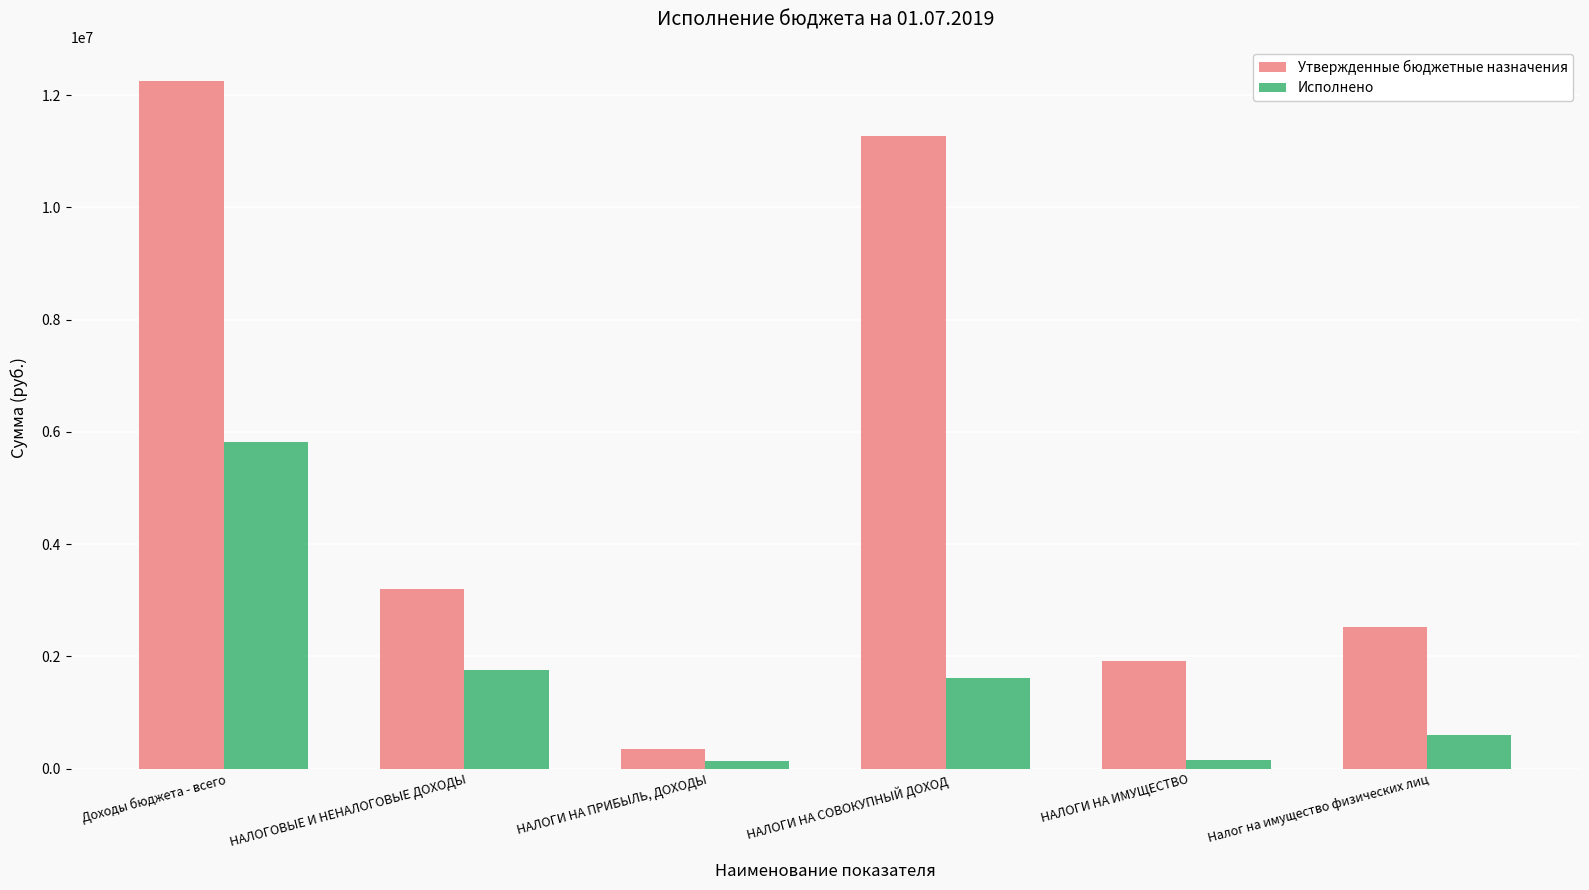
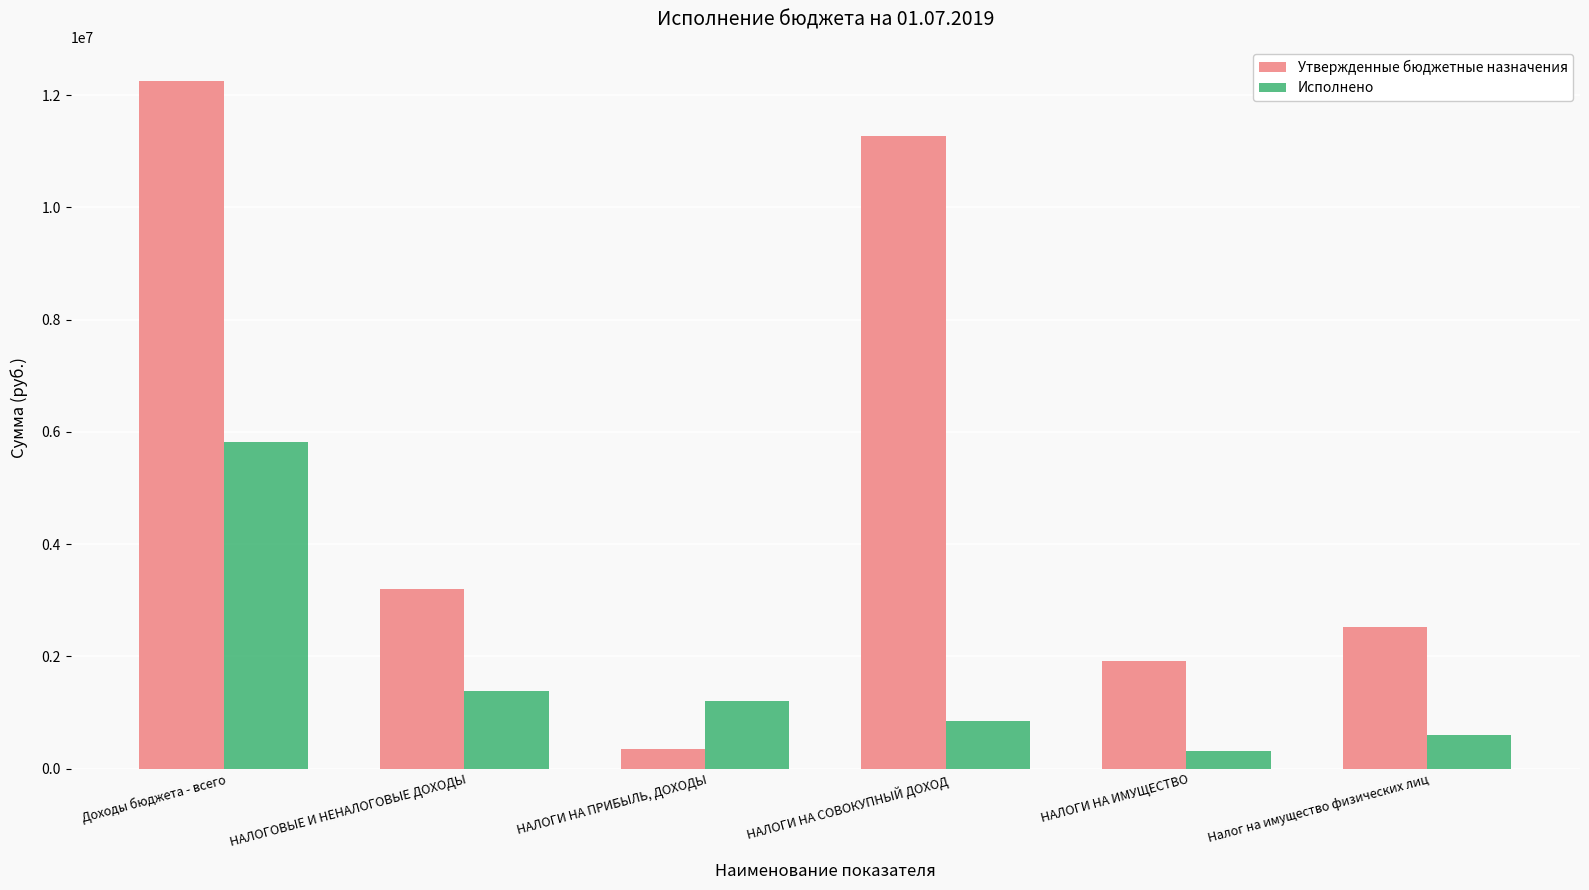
Исполнено, НАЛОГОВЫЕ И НЕНАЛОГОВЫЕ ДОХОДЫ: 1800000 -> 1400000
Исполнено, НАЛОГИ НА ПРИБЫЛЬ, ДОХОДЫ: 100000 -> 1200000
Исполнено, НАЛОГИ НА СОВОКУПНЫЙ ДОХОД: 1600000 -> 900000
Исполнено, НАЛОГИ НА ИМУЩЕСТВО: 100000 -> 300000
